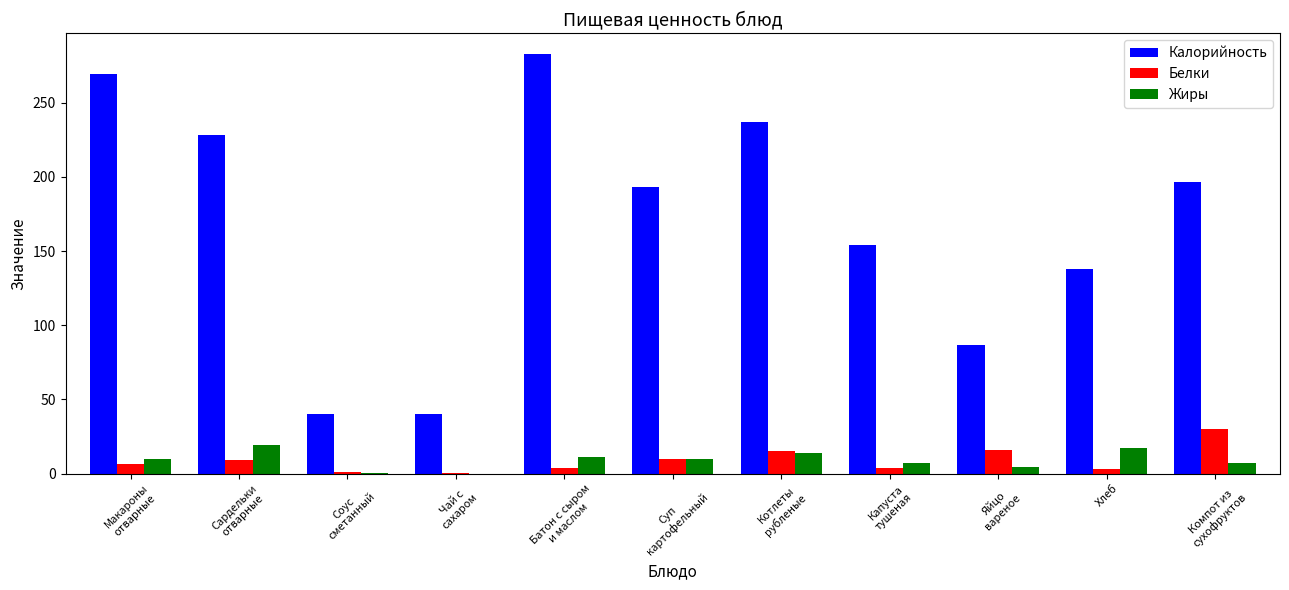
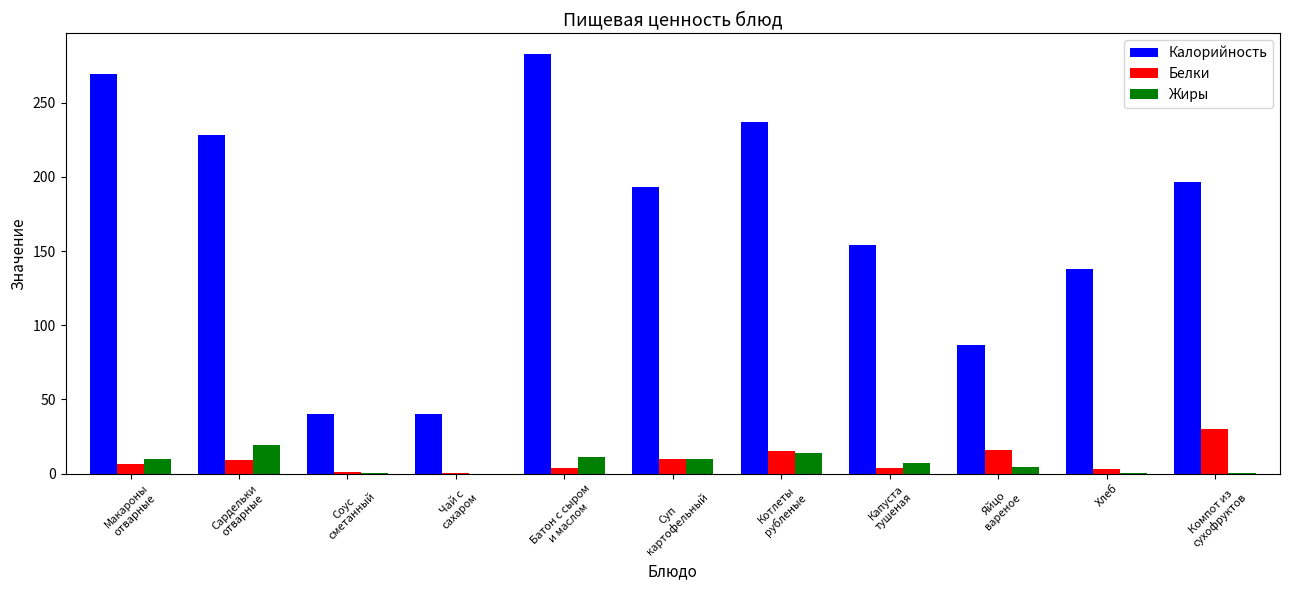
Жиры, Хлеб: 18 -> 1
Жиры, Компот из сухофруктов: 7 -> 0
